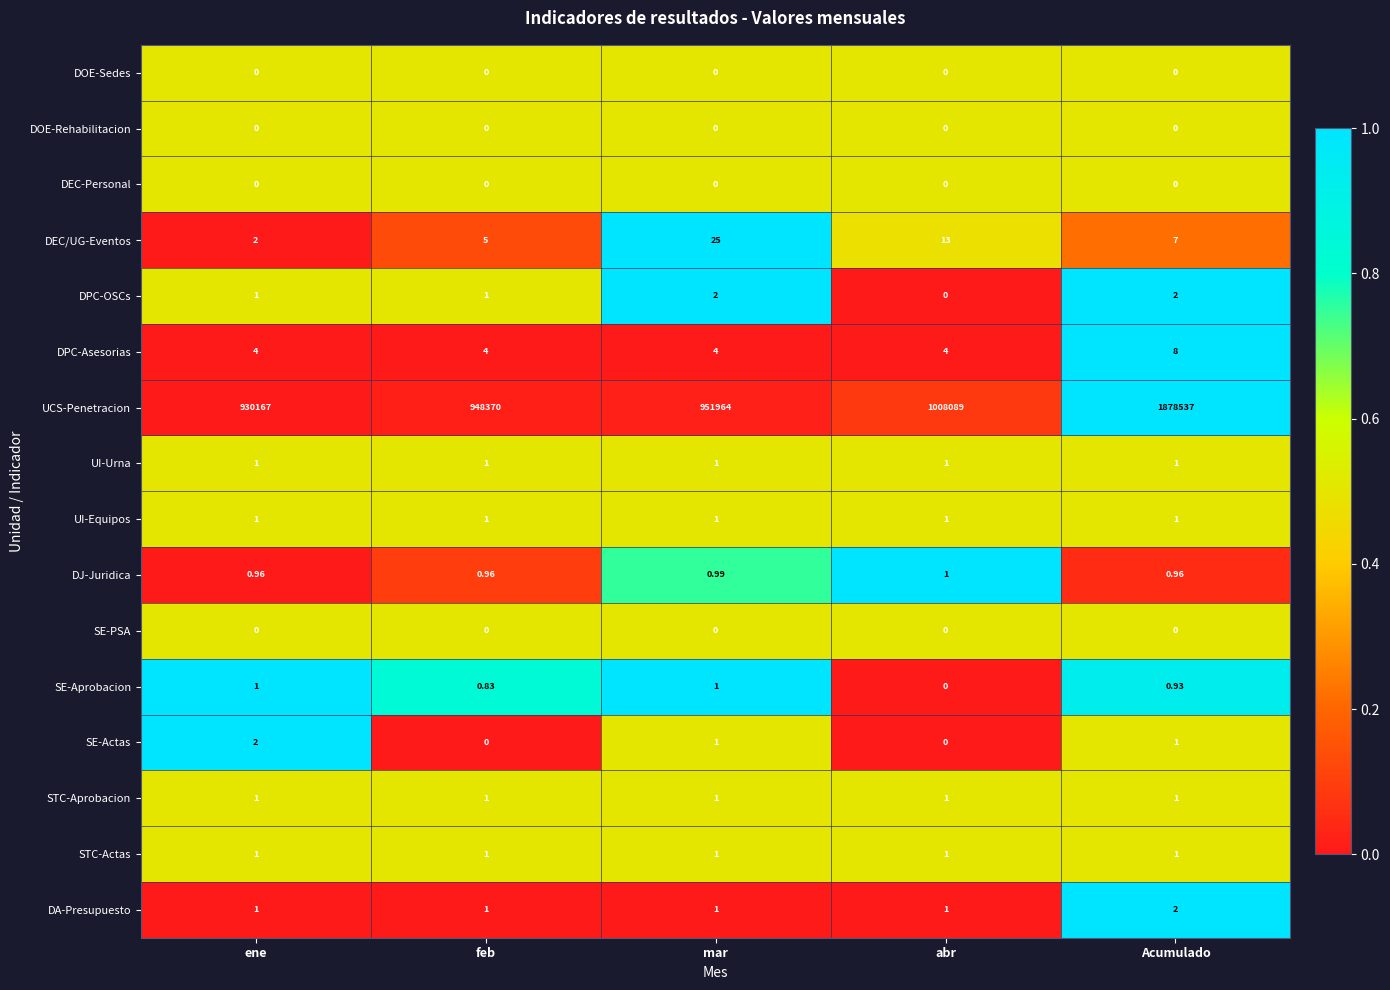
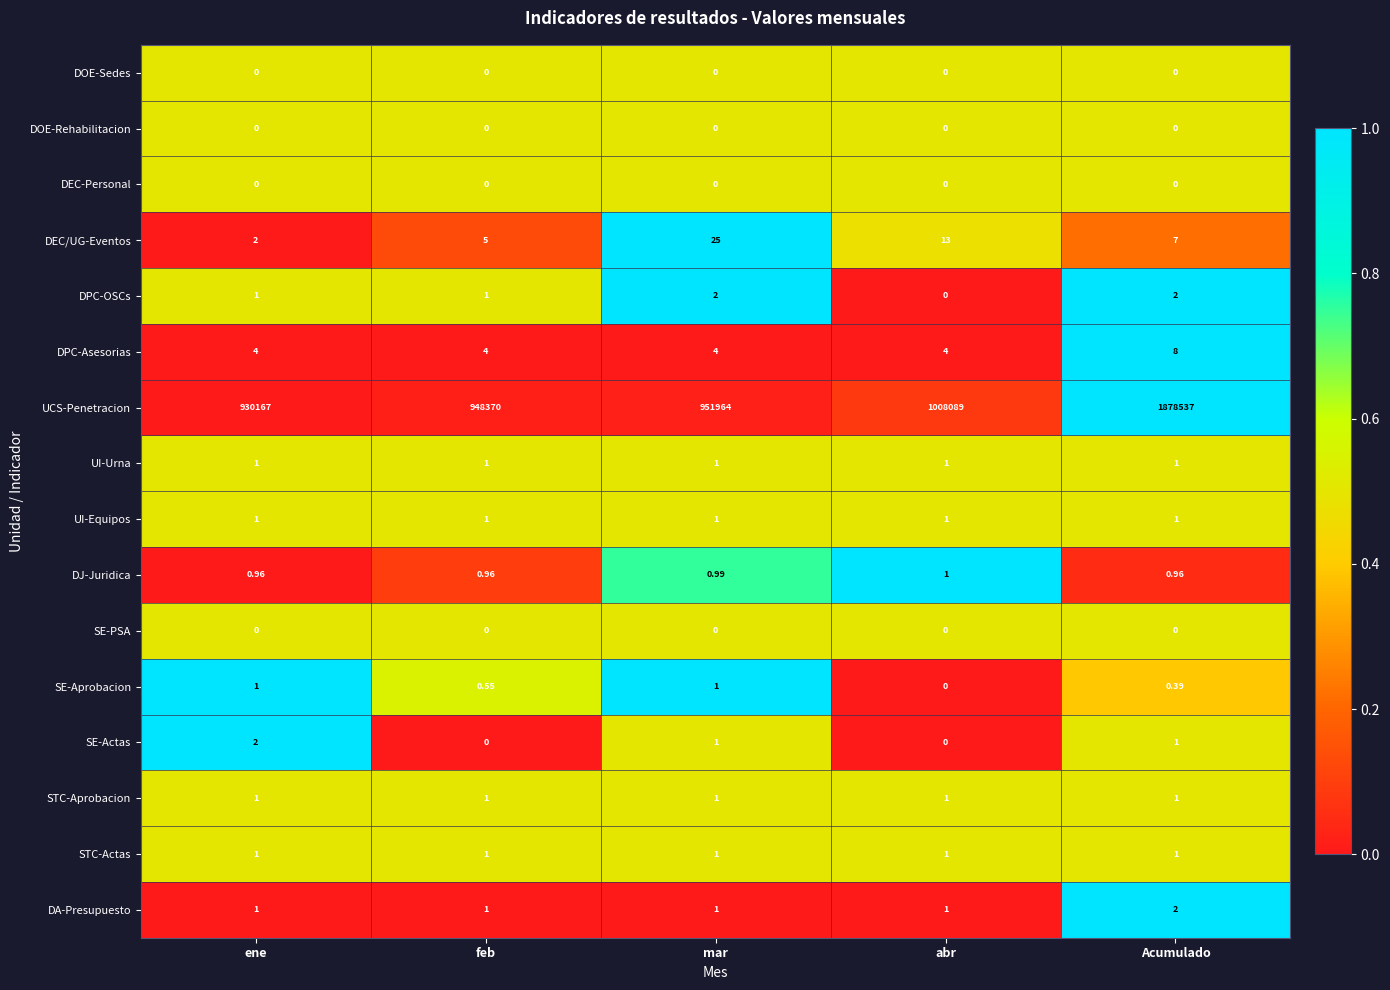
SE-Aprobacion, feb: 0.83 -> 0.55
SE-Aprobacion, Acumulado: 0.93 -> 0.39
